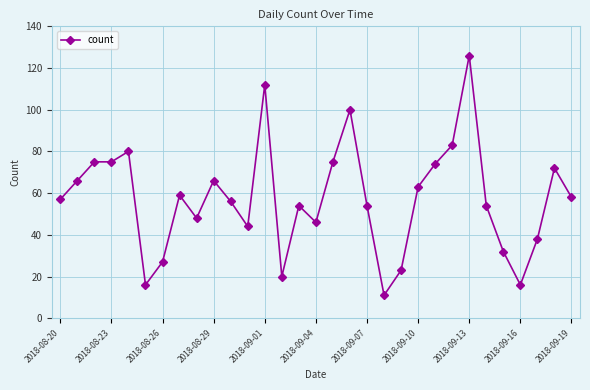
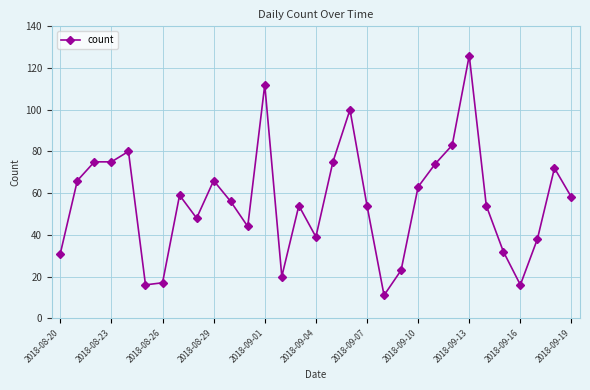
2018-08-20: 57 -> 31
2018-08-26: 27 -> 17
2018-09-04: 46 -> 39
